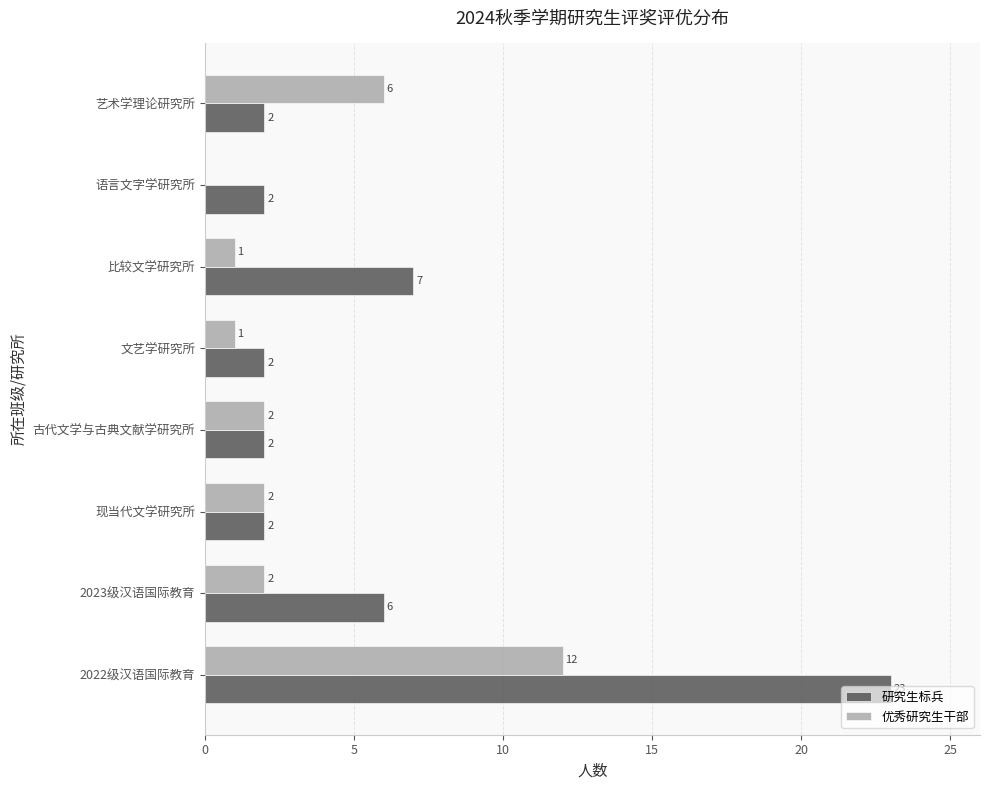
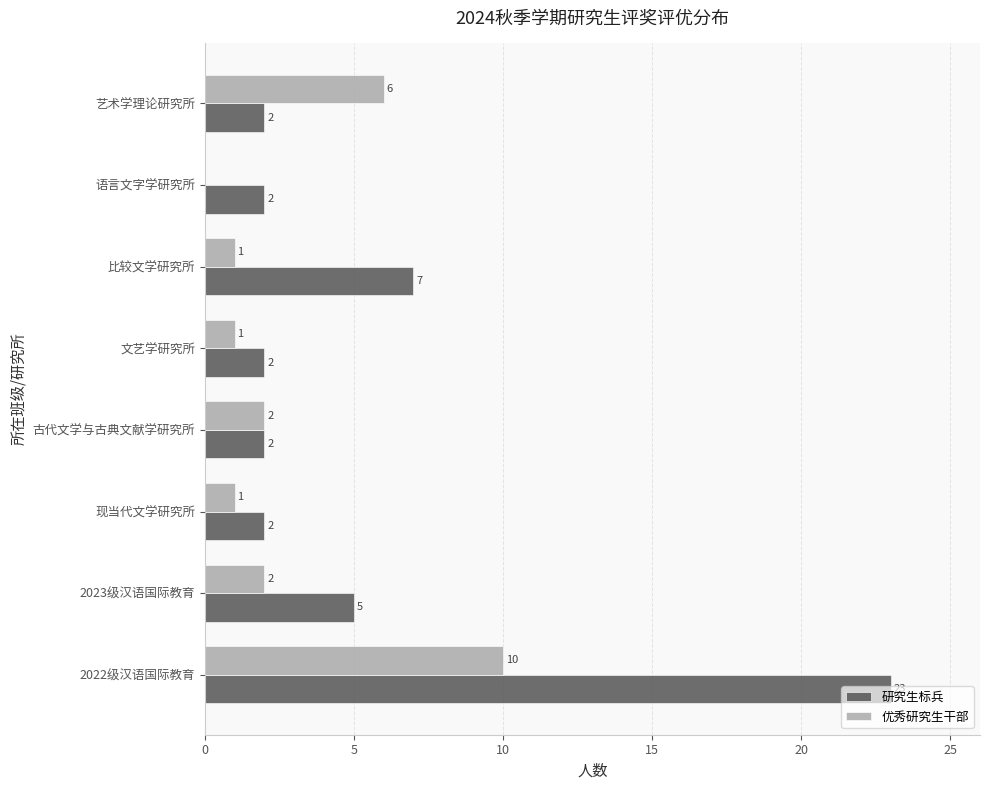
优秀研究生干部, 现当代文学研究所: 2 -> 1
研究生标兵, 2023级汉语国际教育: 6 -> 5
优秀研究生干部, 2022级汉语国际教育: 12 -> 10
